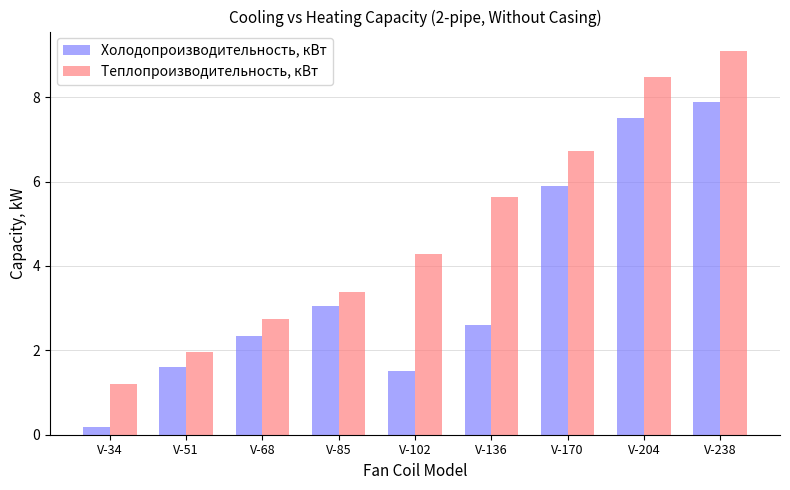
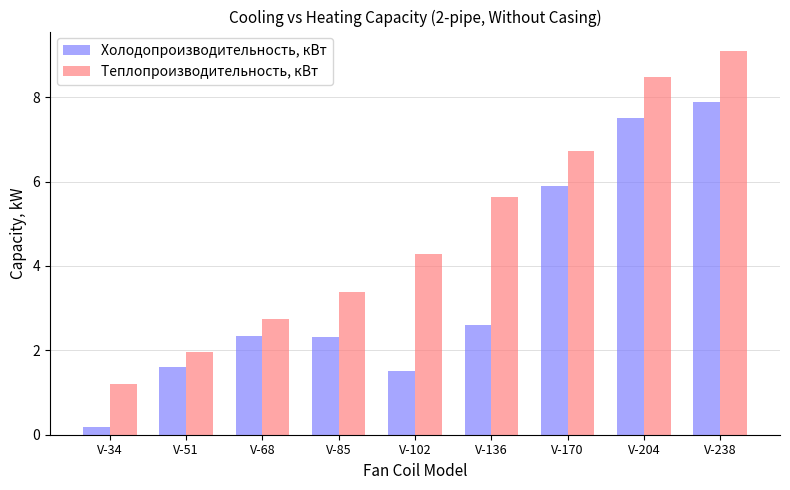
Холодопроизводительность, кВт, V-85: 3.1 -> 2.3
